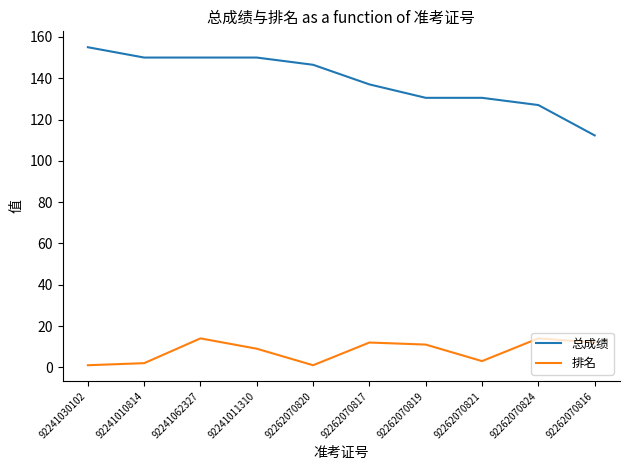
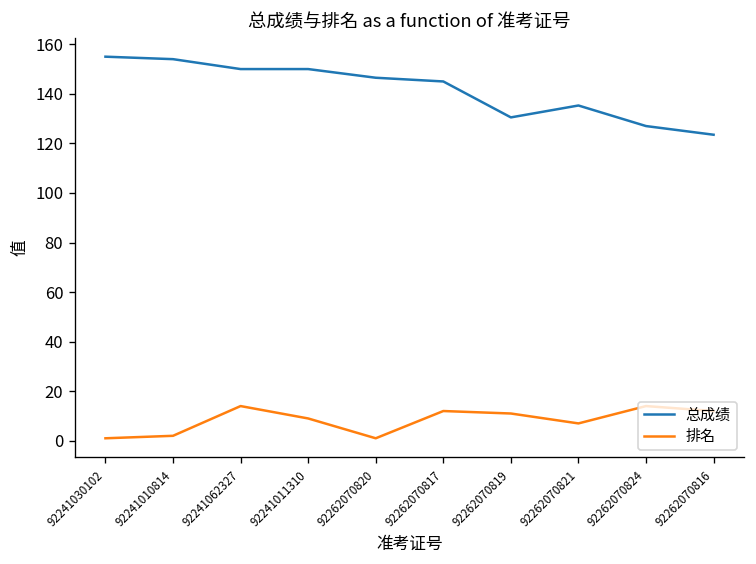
总成绩, 92241010814: 150 -> 154
总成绩, 92262070817: 137 -> 145
总成绩, 92262070821: 131 -> 135
排名, 92262070821: 3 -> 7
总成绩, 92262070816: 112 -> 124
